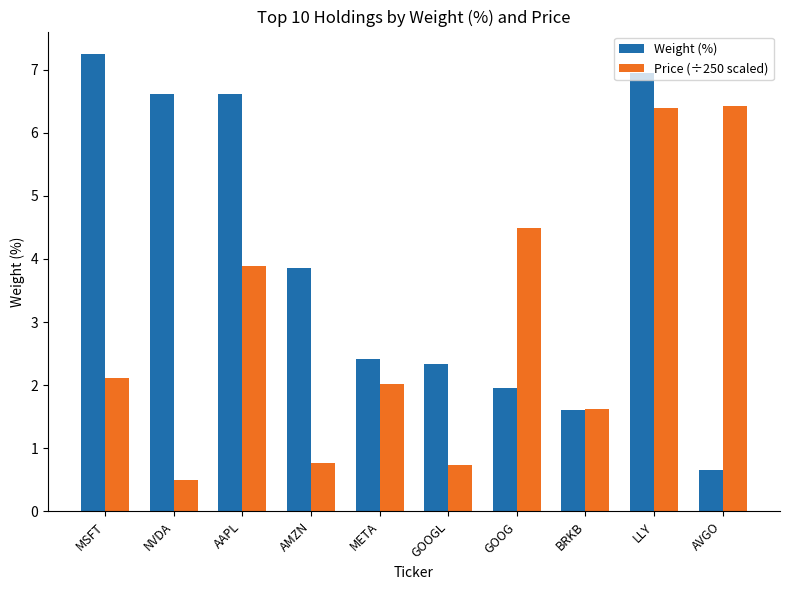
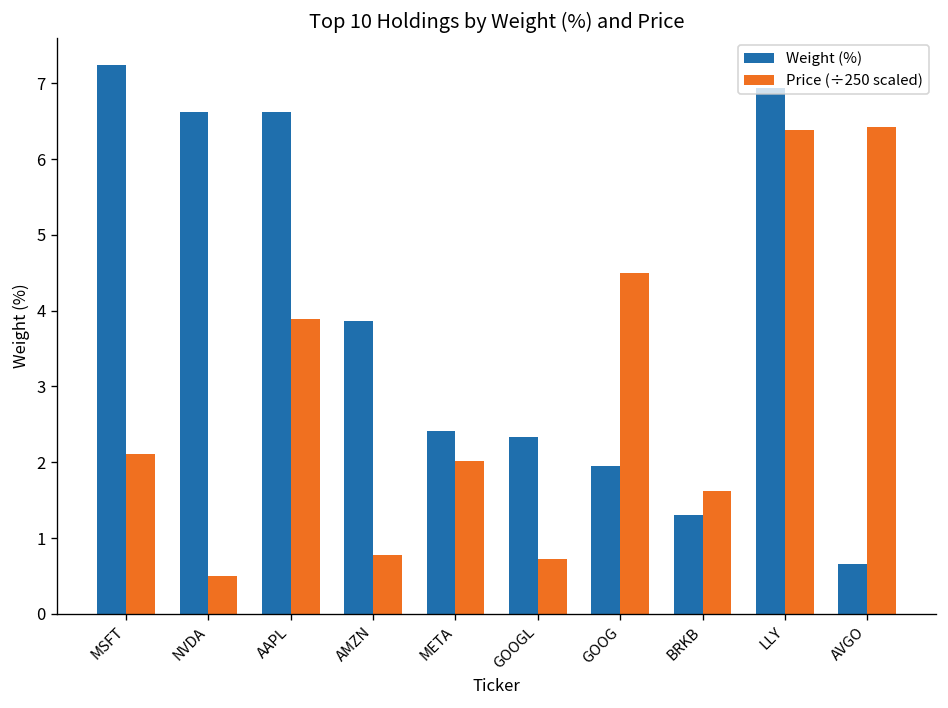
Weight (%), BRKB: 1.6 -> 1.3
